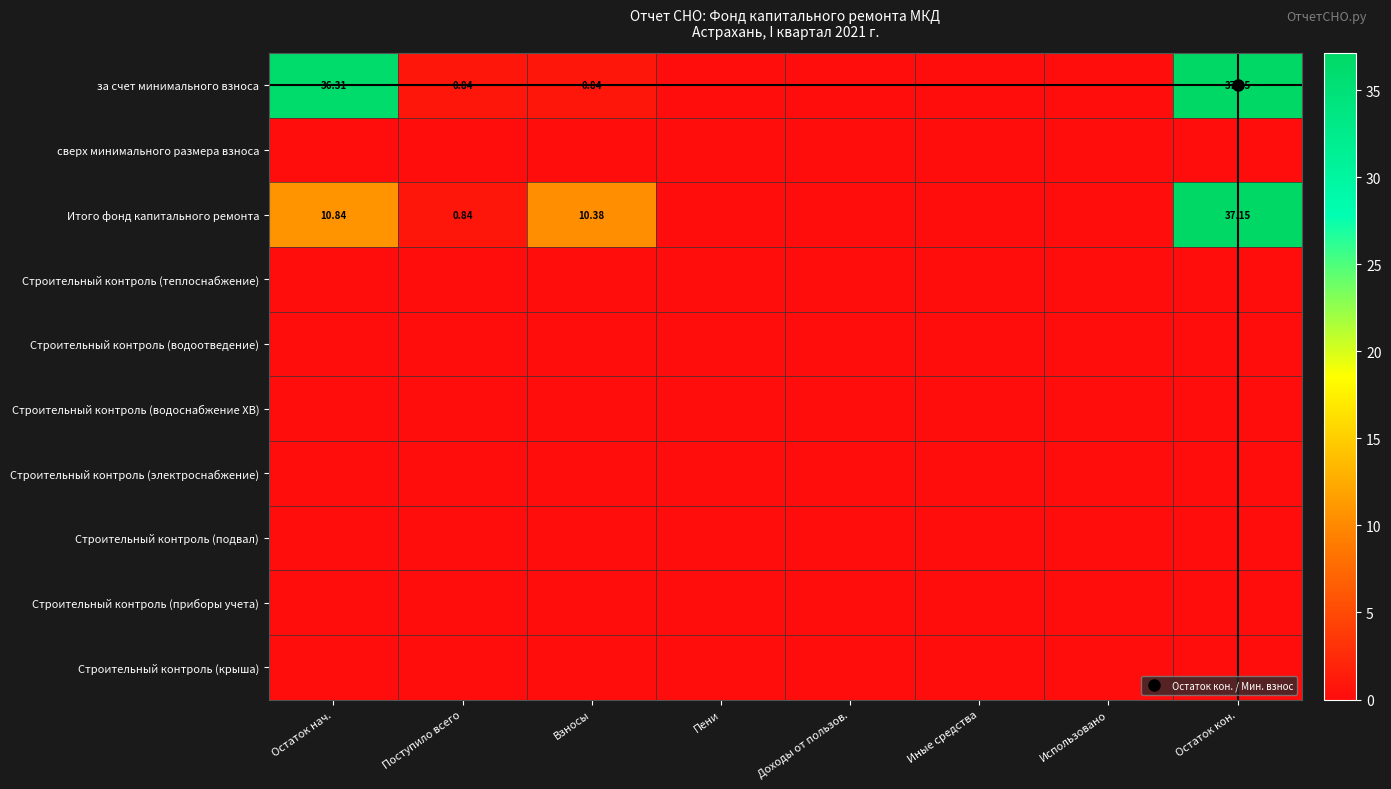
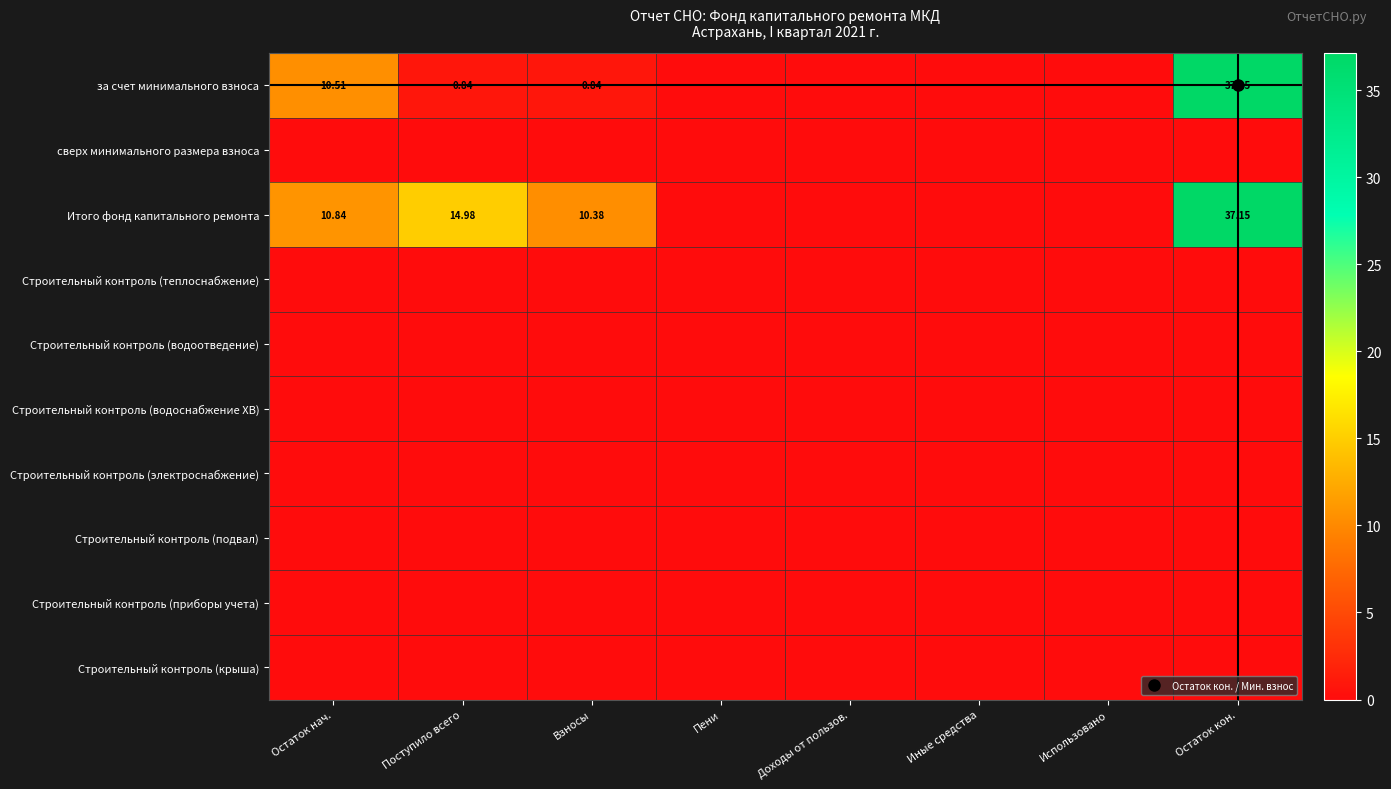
за счет минимального взноса, Остаток нач.: 36.31 -> 10.51
Итого фонд капитального ремонта, Поступило всего: 0.84 -> 14.98
